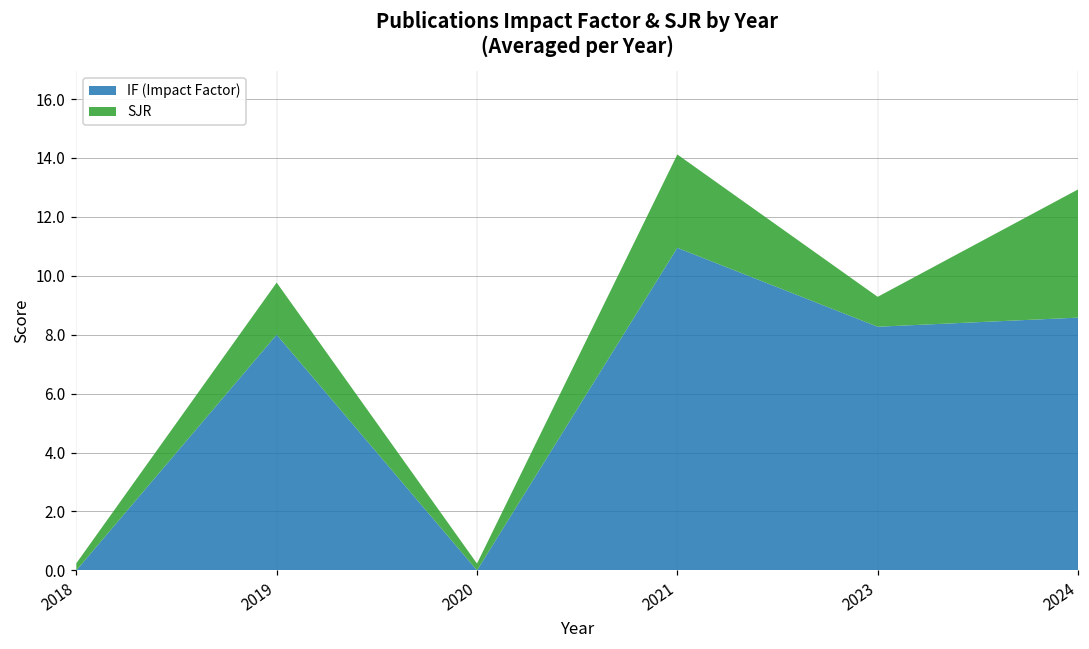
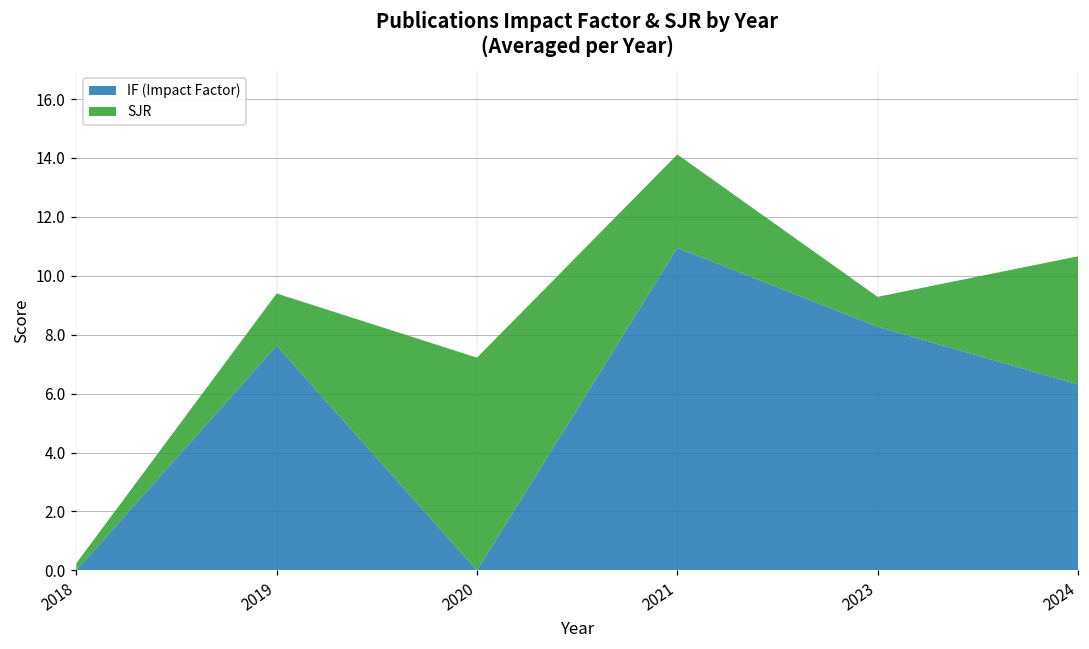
IF (Impact Factor), 2019: 8.0 -> 7.6
SJR, 2020: 0.2 -> 7.2
IF (Impact Factor), 2024: 8.6 -> 6.3
